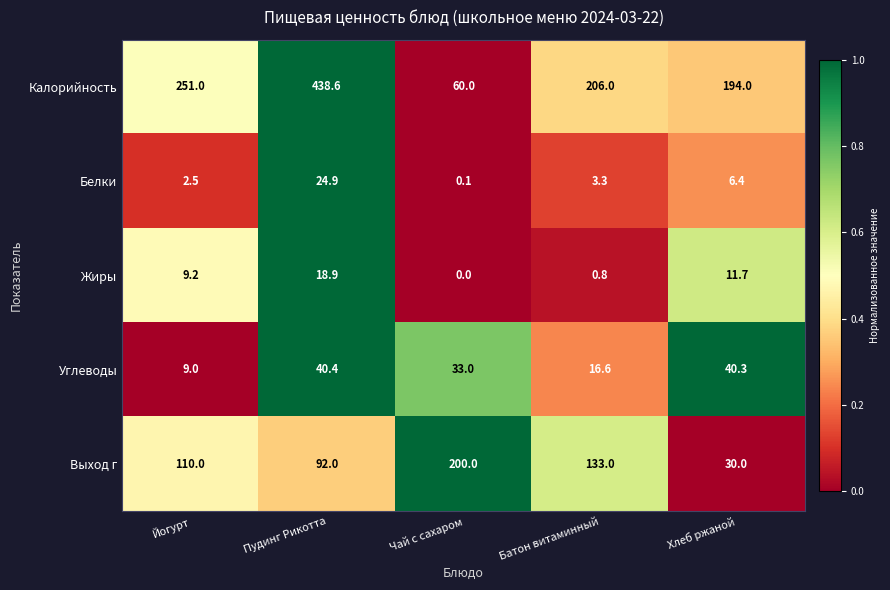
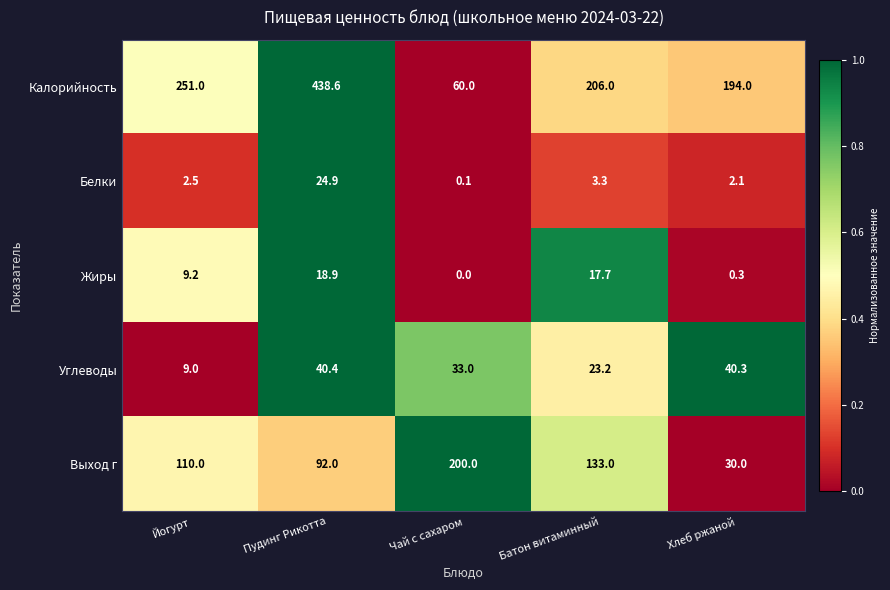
Белки, Хлеб ржаной: 6.4 -> 2.1
Жиры, Батон витаминный: 0.8 -> 17.7
Жиры, Хлеб ржаной: 11.7 -> 0.3
Углеводы, Батон витаминный: 16.6 -> 23.2
